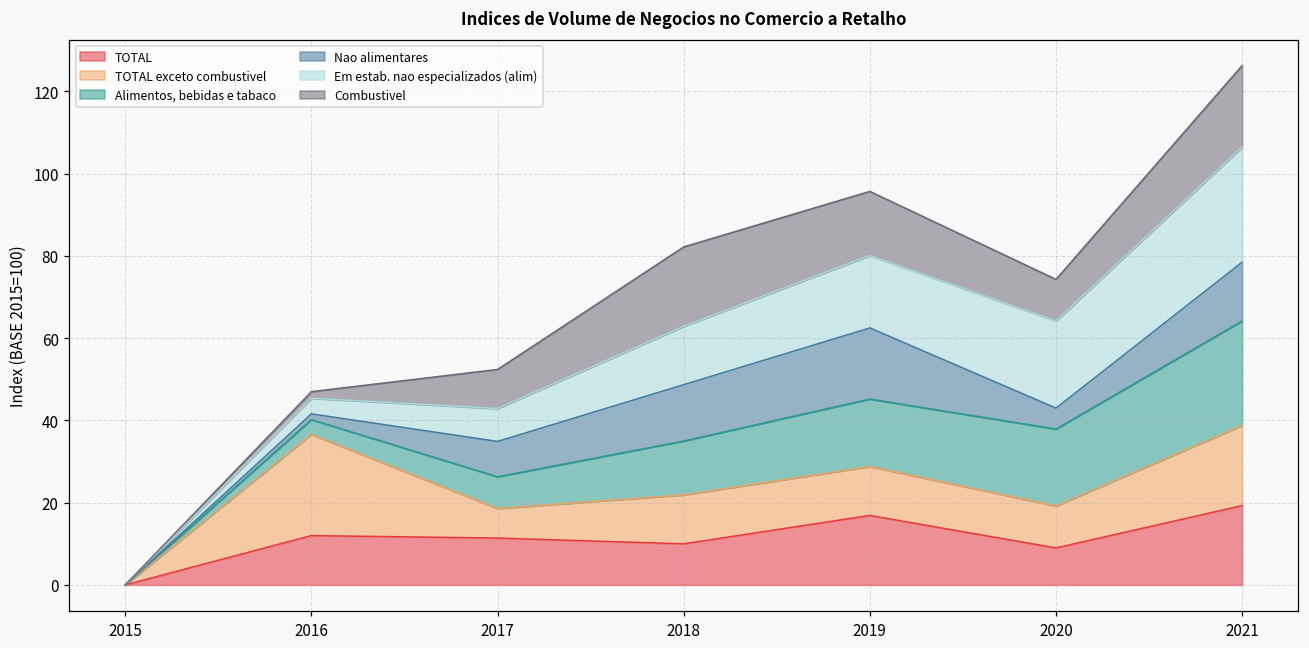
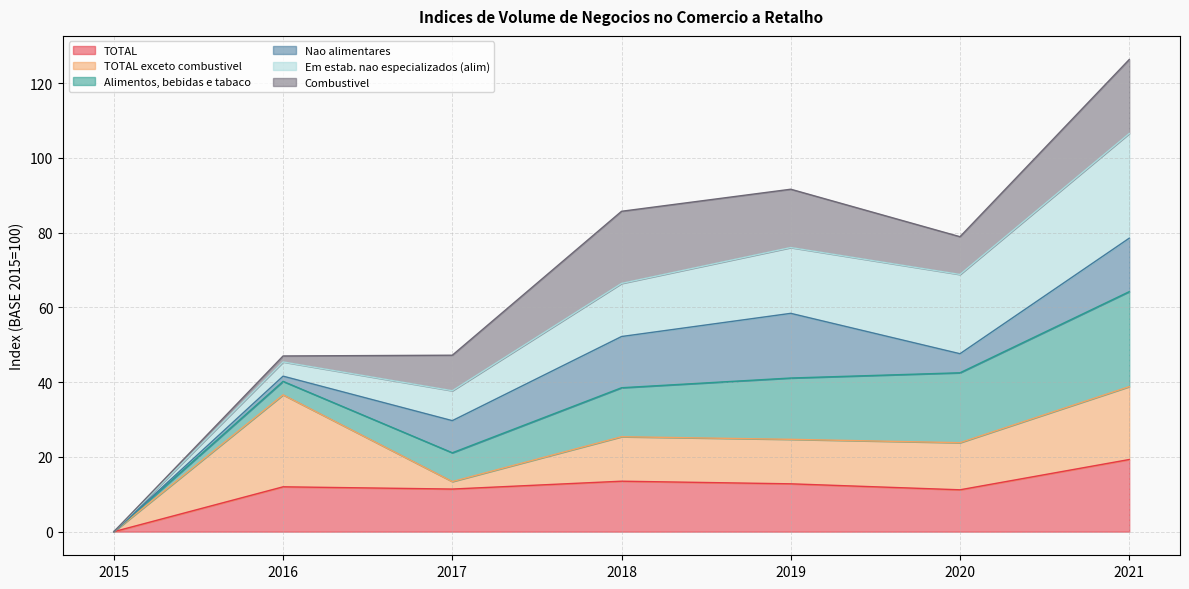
TOTAL exceto combustivel, 2017: 7 -> 2
TOTAL, 2018: 10 -> 14
TOTAL, 2019: 17 -> 13
TOTAL, 2020: 9 -> 11
TOTAL exceto combustivel, 2020: 10 -> 13
